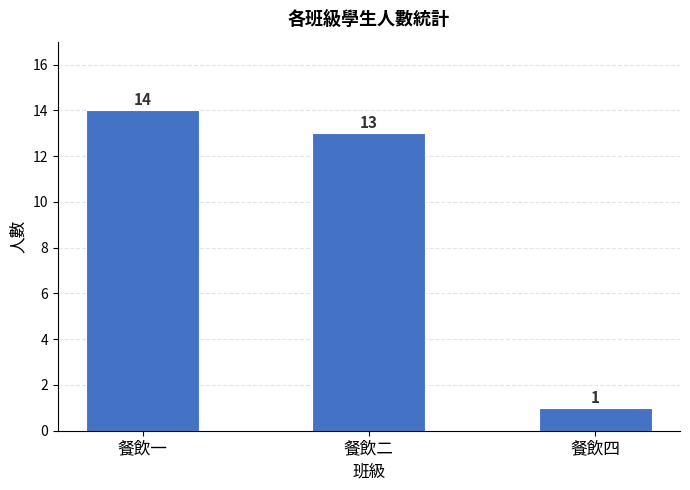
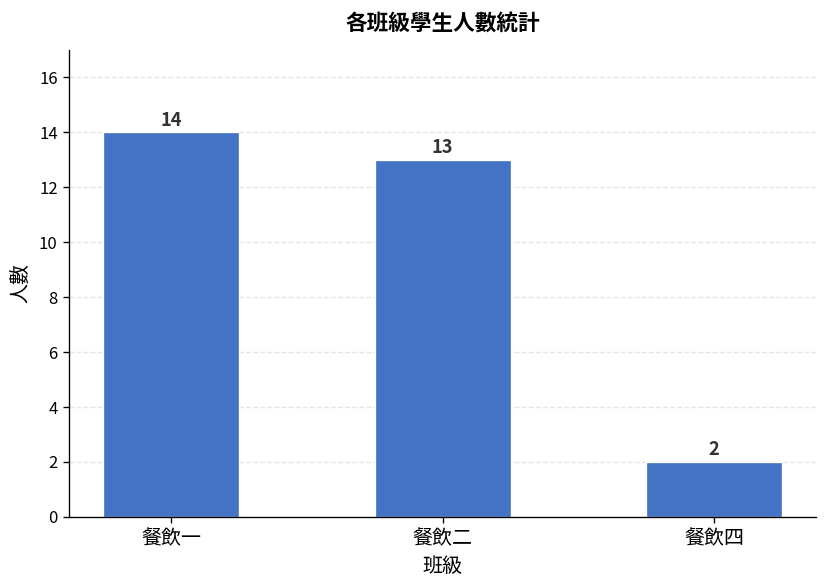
餐飲四: 1 -> 2
